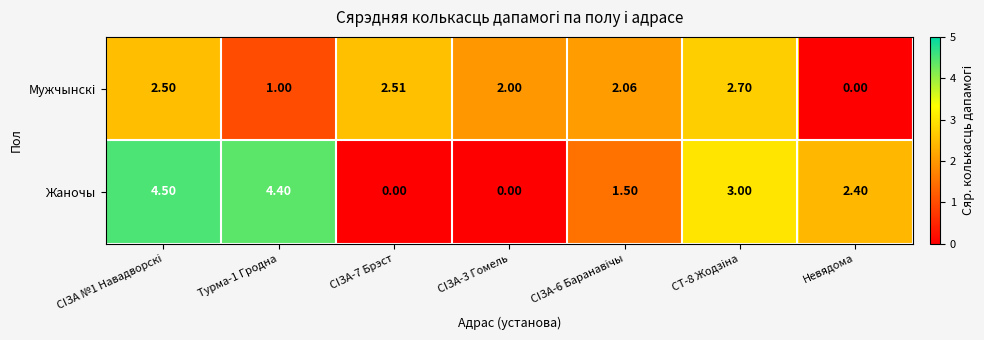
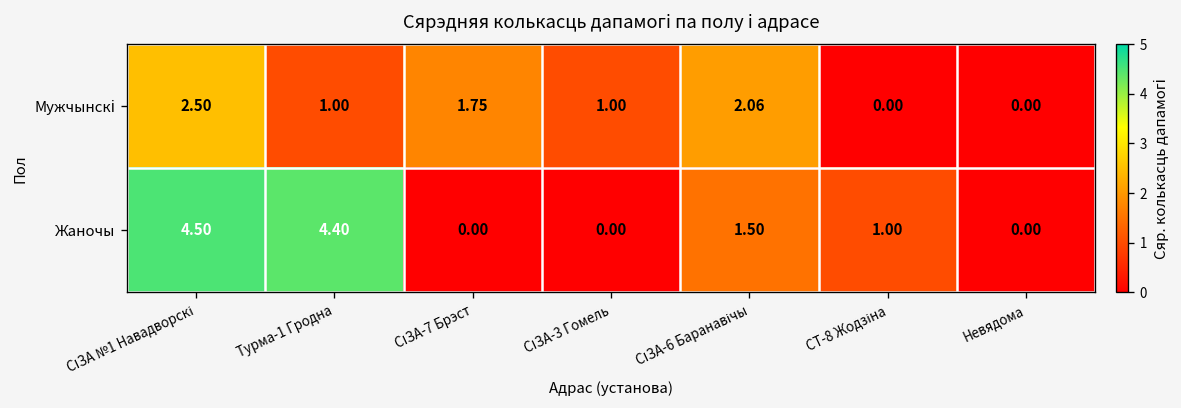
Мужчынскі, СІЗА-7 Брэст: 2.51 -> 1.75
Мужчынскі, СІЗА-3 Гомель: 2.00 -> 1.00
Мужчынскі, СТ-8 Жодзіна: 2.70 -> 0.00
Жаночы, СТ-8 Жодзіна: 3.00 -> 1.00
Жаночы, Невядома: 2.40 -> 0.00
